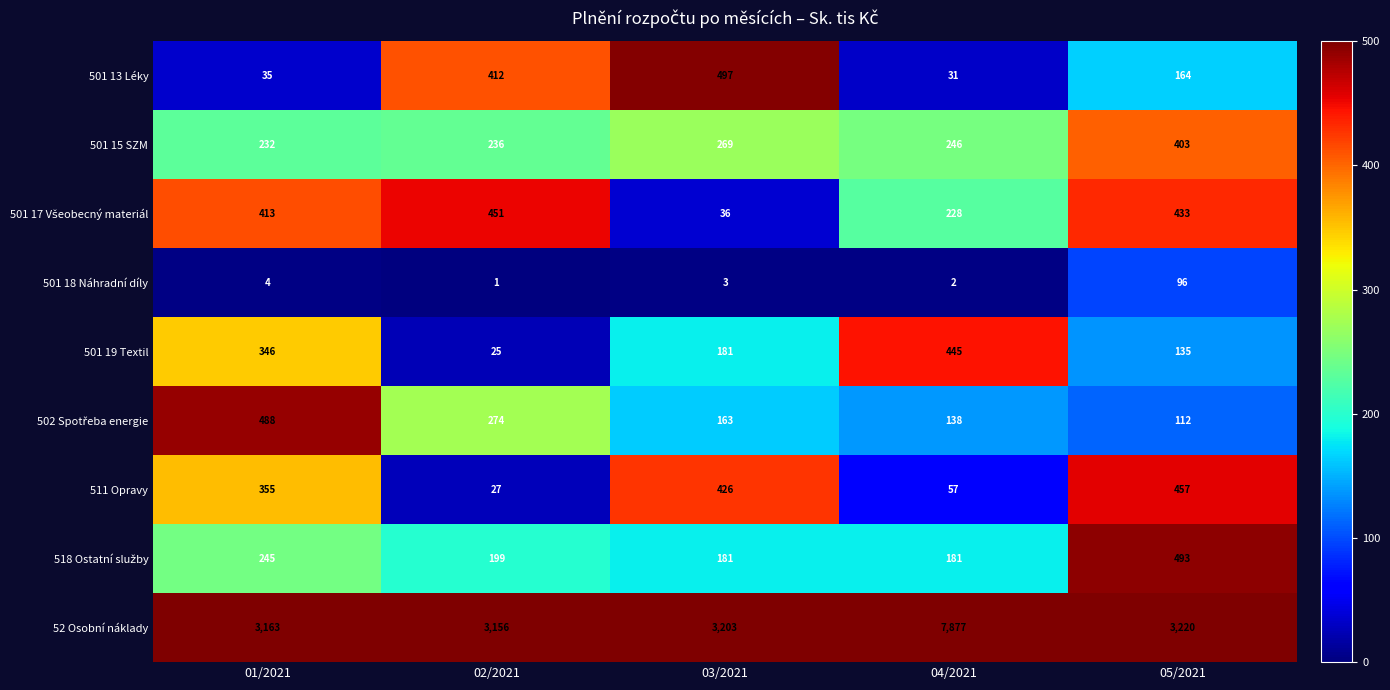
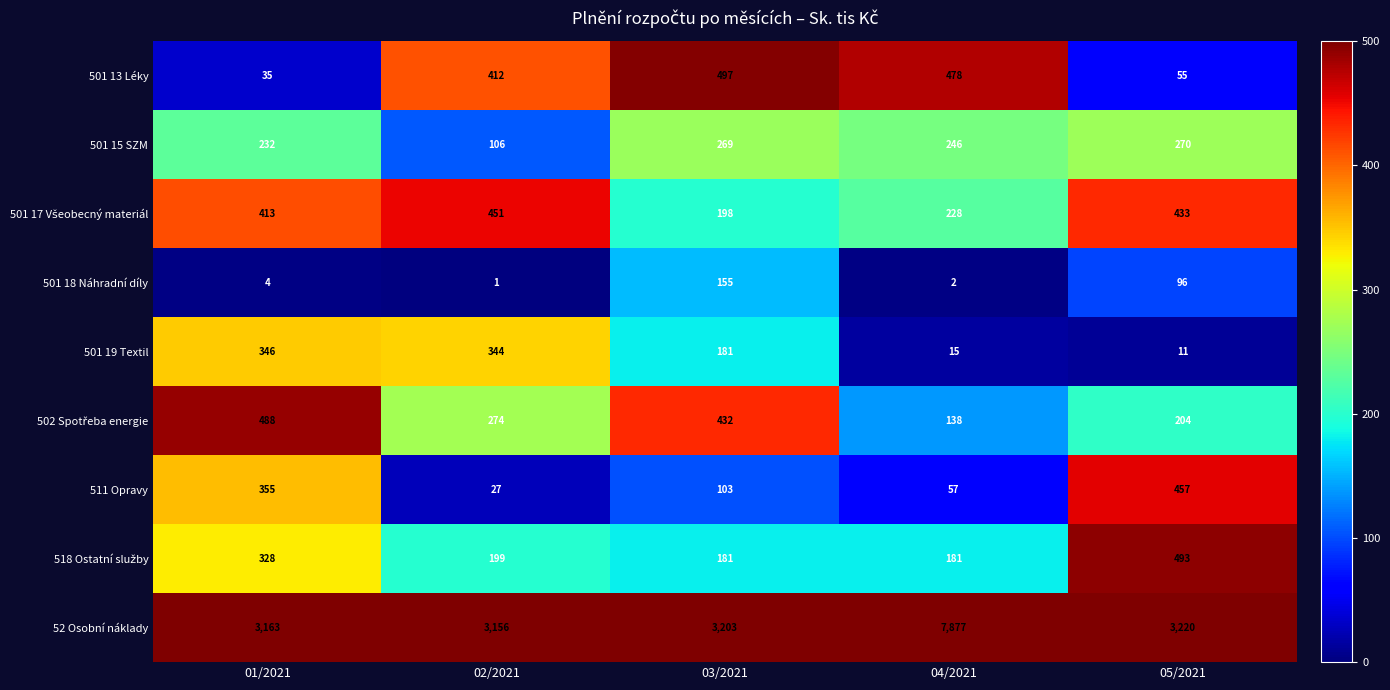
501 13 Léky, 04/2021: 31 -> 478
501 13 Léky, 05/2021: 164 -> 55
501 15 SZM, 02/2021: 236 -> 106
501 15 SZM, 05/2021: 403 -> 270
501 17 Všeobecný materiál, 03/2021: 36 -> 198
501 18 Náhradní díly, 03/2021: 3 -> 155
501 19 Textil, 02/2021: 25 -> 344
501 19 Textil, 04/2021: 445 -> 15
501 19 Textil, 05/2021: 135 -> 11
502 Spotřeba energie, 03/2021: 163 -> 432
502 Spotřeba energie, 05/2021: 112 -> 204
511 Opravy, 03/2021: 426 -> 103
518 Ostatní služby, 01/2021: 245 -> 328
